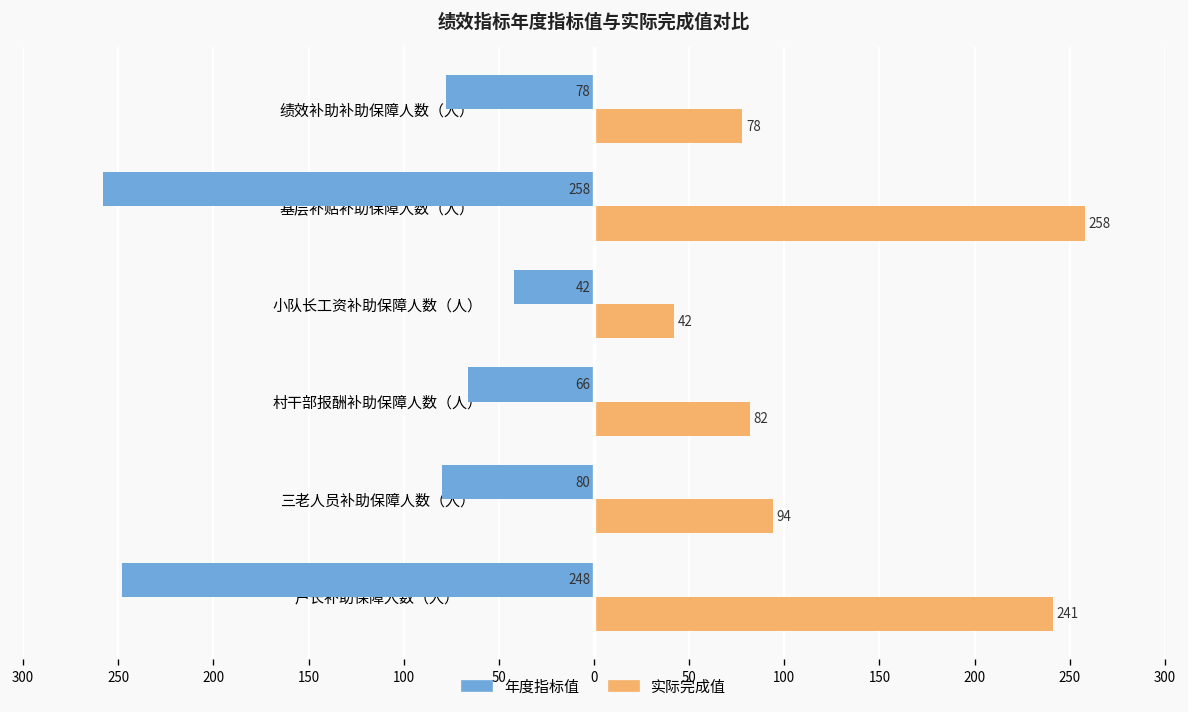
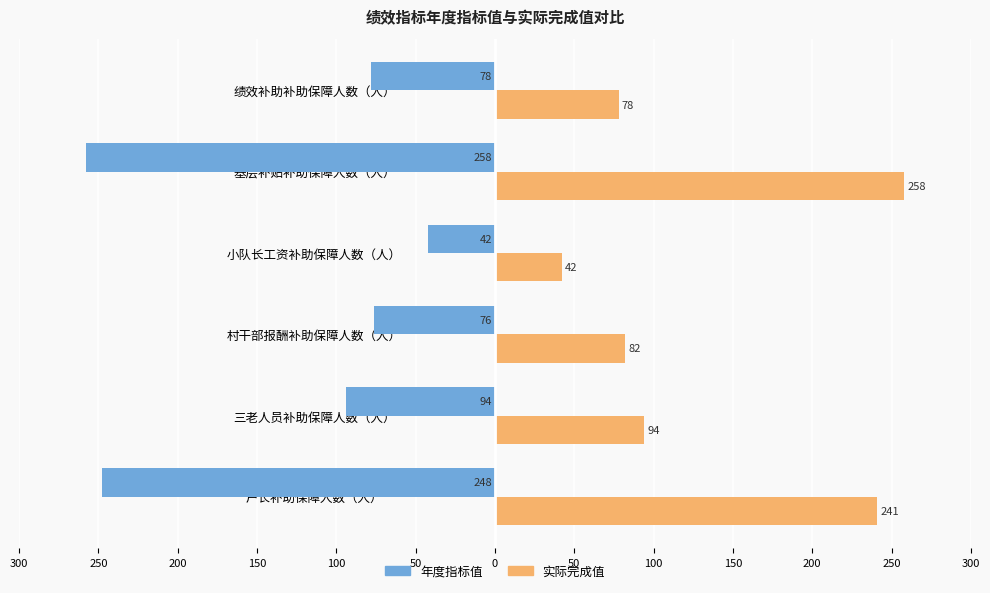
年度指标值, 村干部报酬补助保障人数（人）: 66 -> 76
年度指标值, 三老人员补助保障人数（人）: 80 -> 94
